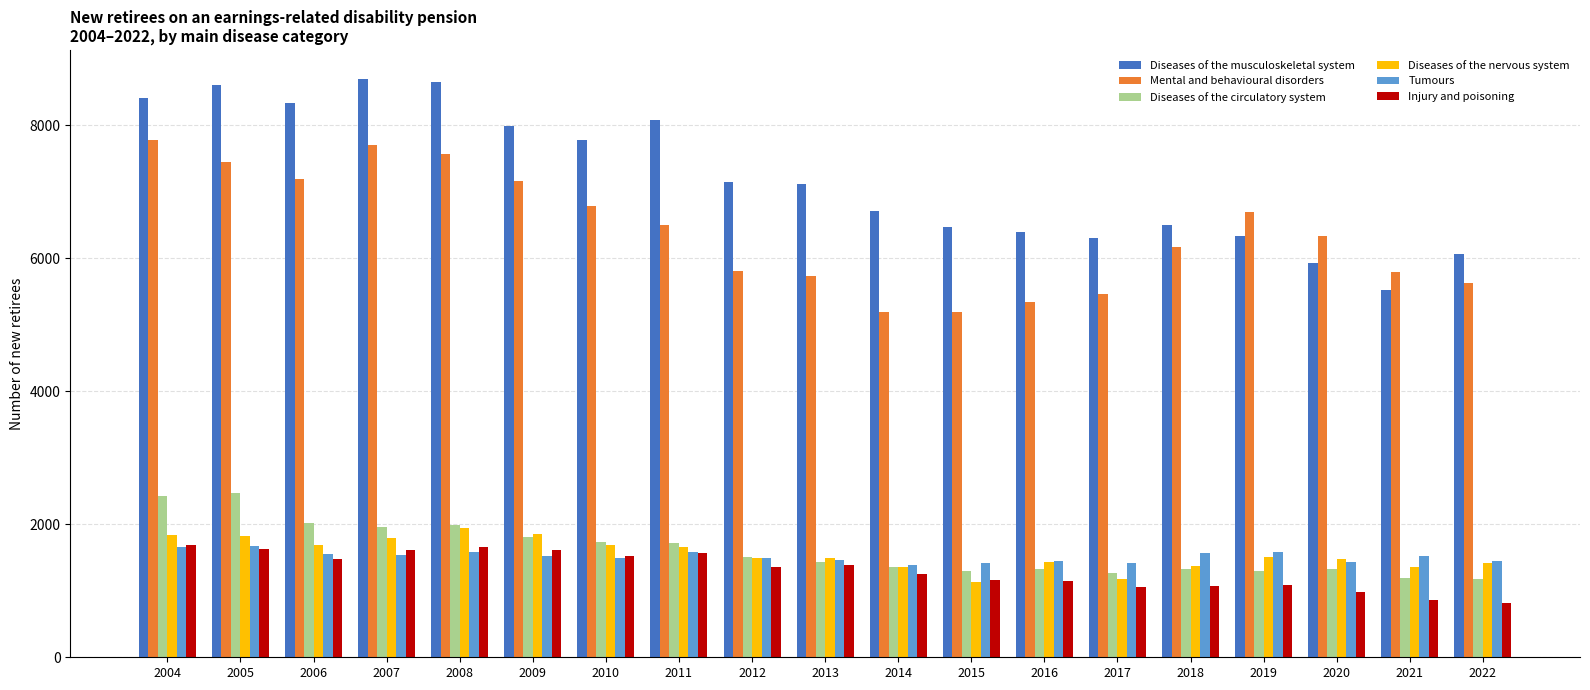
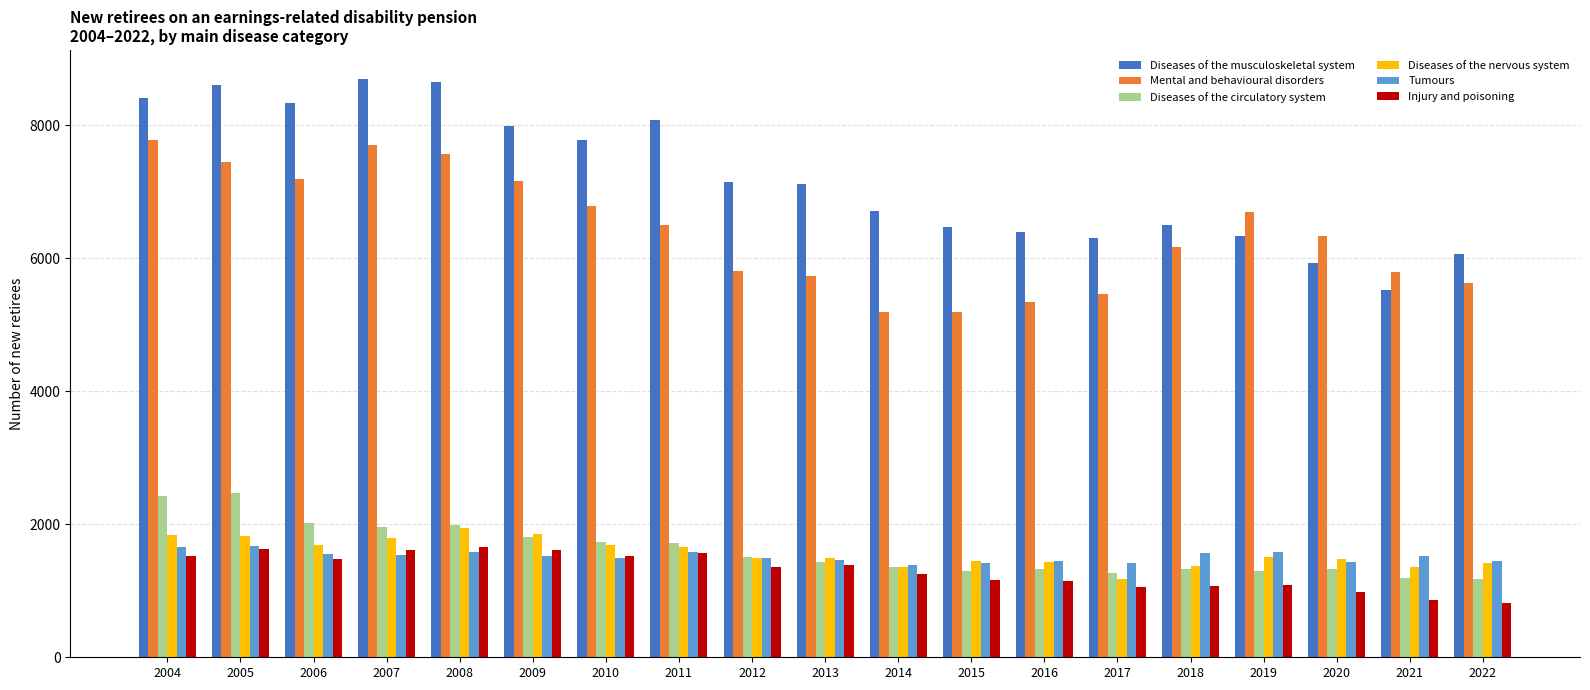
Injury and poisoning, 2004: 1700 -> 1500
Diseases of the nervous system, 2015: 1100 -> 1400
